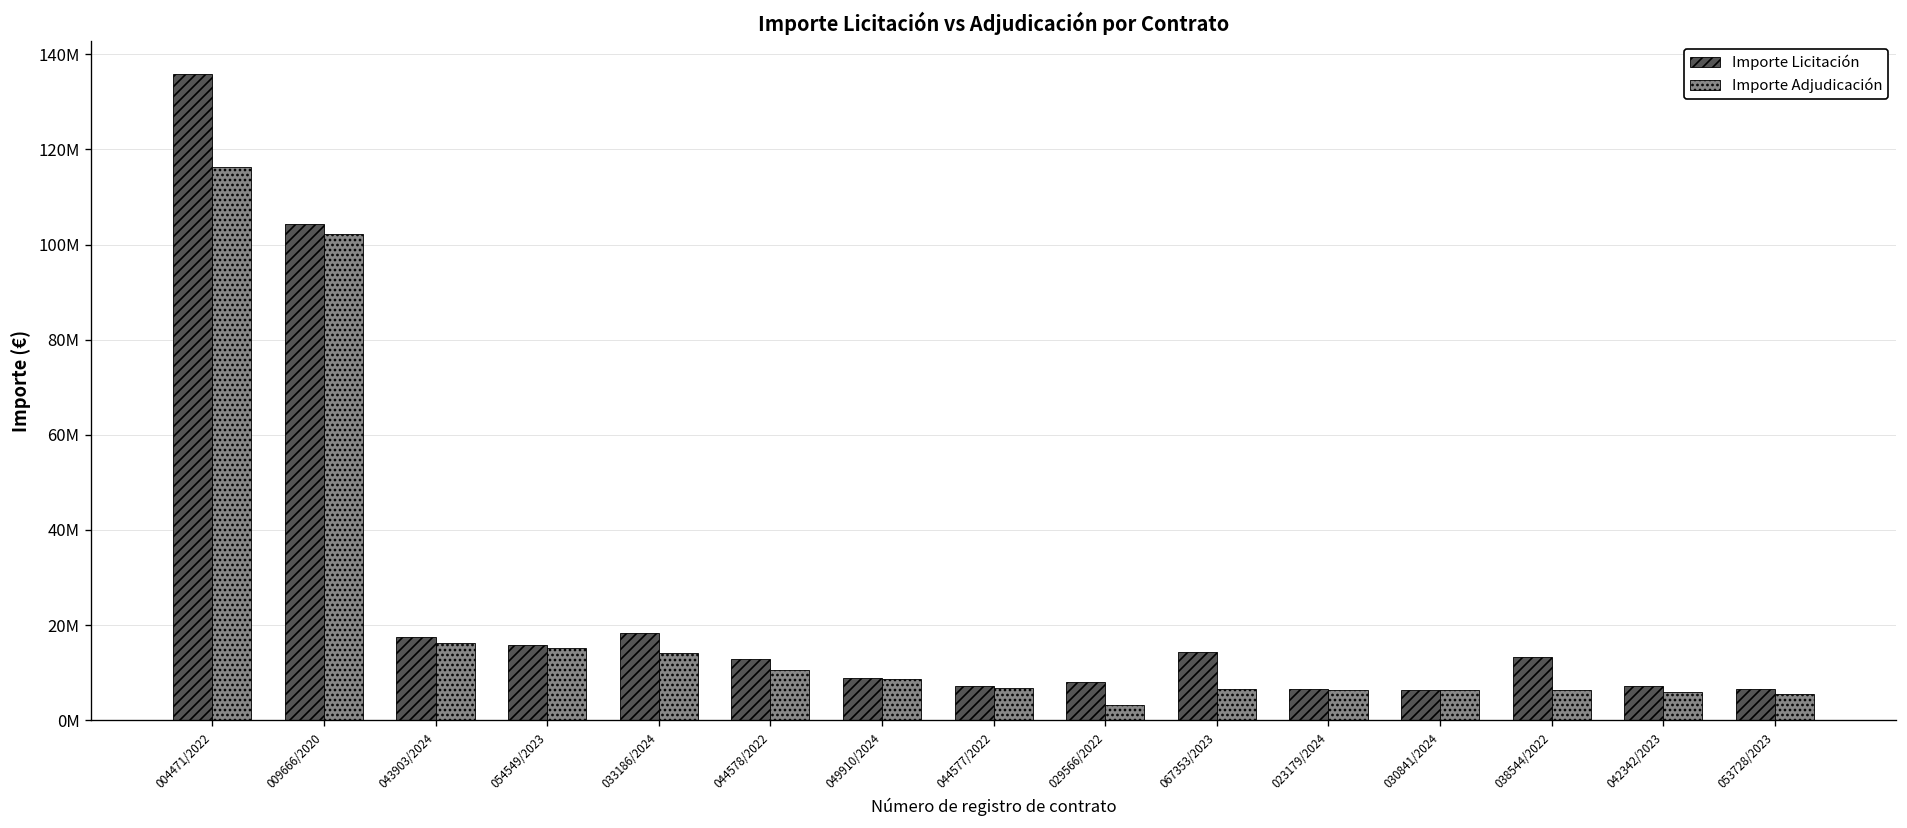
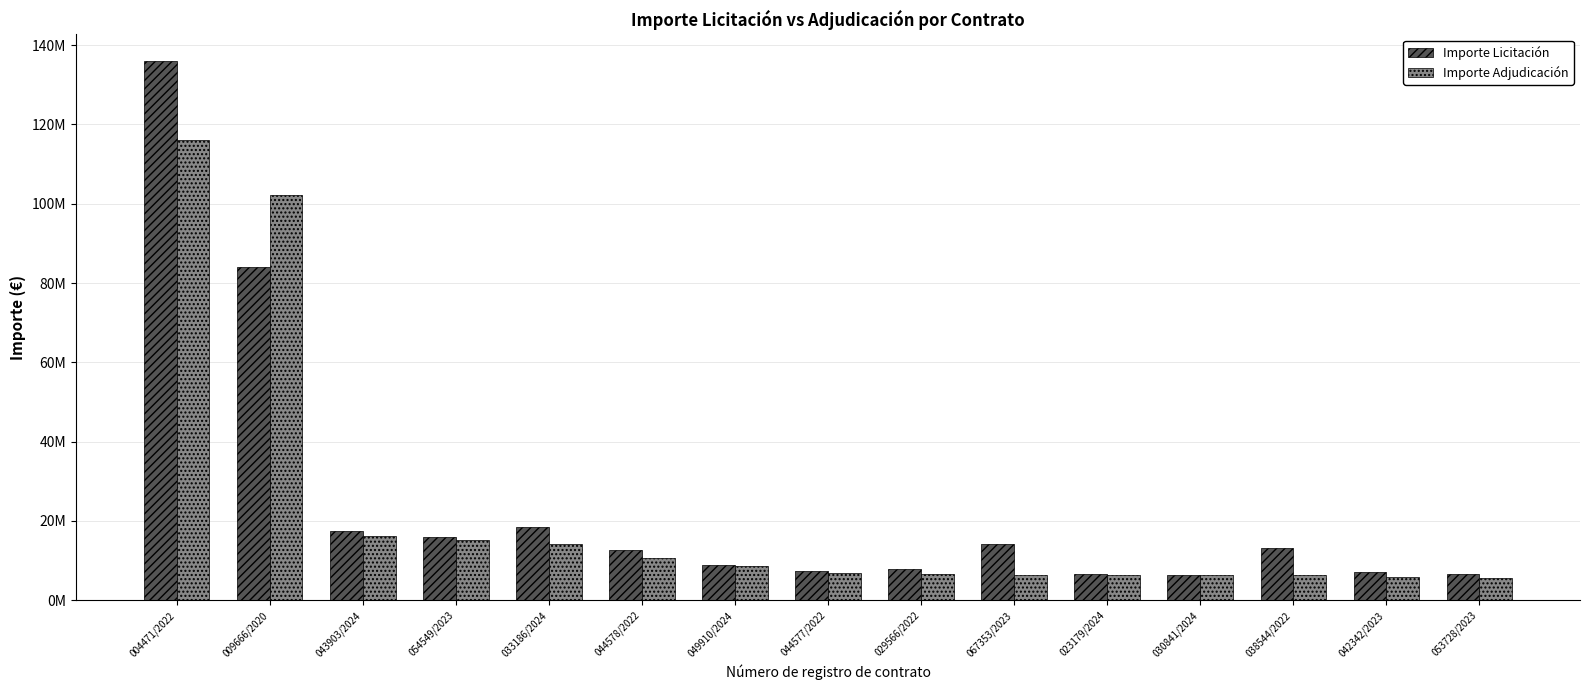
Importe Licitación, 009666/2020: 104000000 -> 84000000
Importe Adjudicación, 029566/2022: 3000000 -> 6000000
